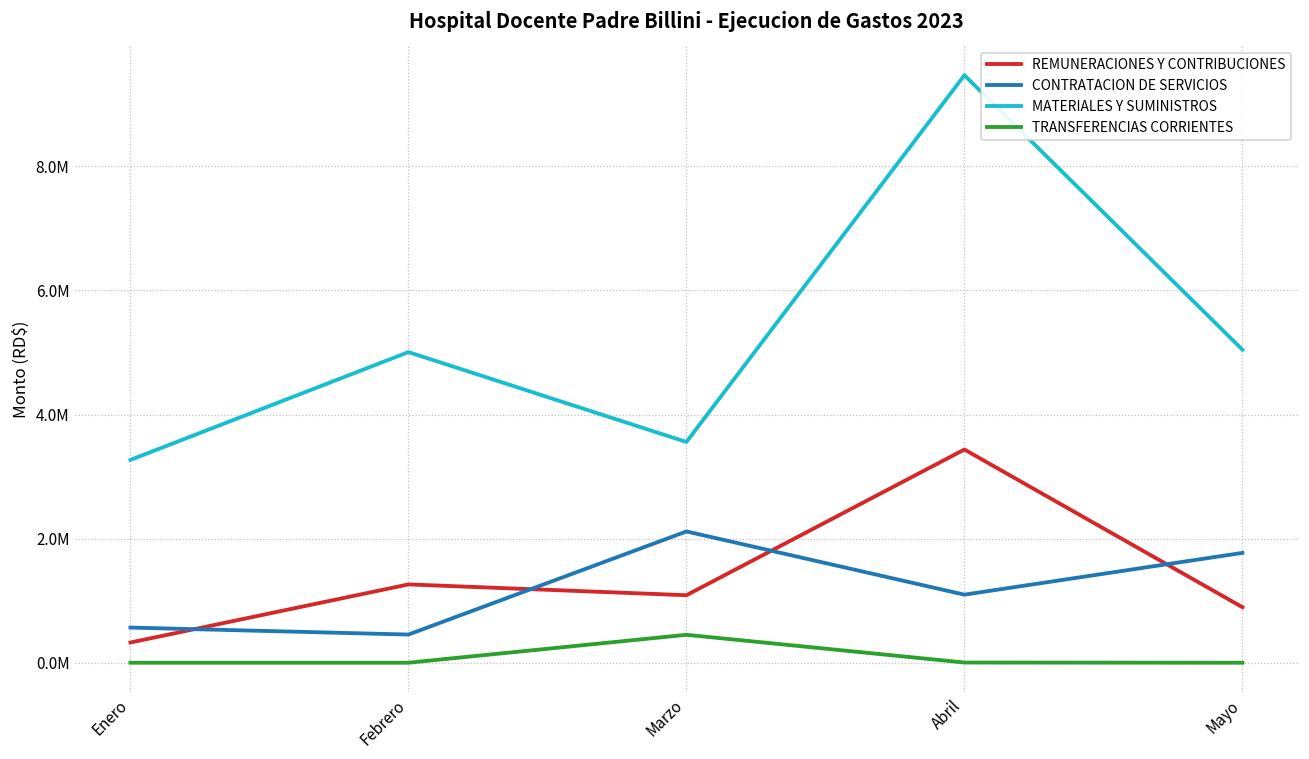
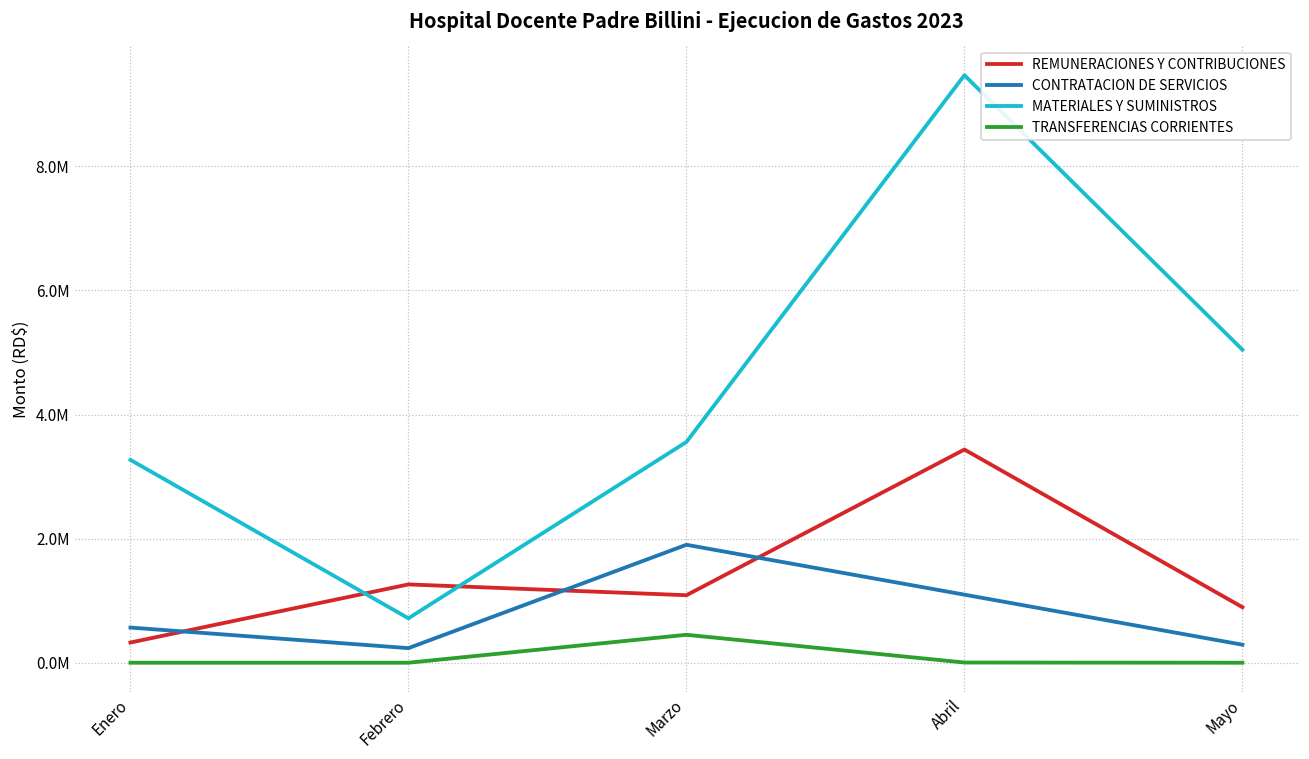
CONTRATACION DE SERVICIOS, Febrero: 500000 -> 200000
MATERIALES Y SUMINISTROS, Febrero: 5000000 -> 700000
CONTRATACION DE SERVICIOS, Marzo: 2100000 -> 1900000
CONTRATACION DE SERVICIOS, Mayo: 1800000 -> 300000
